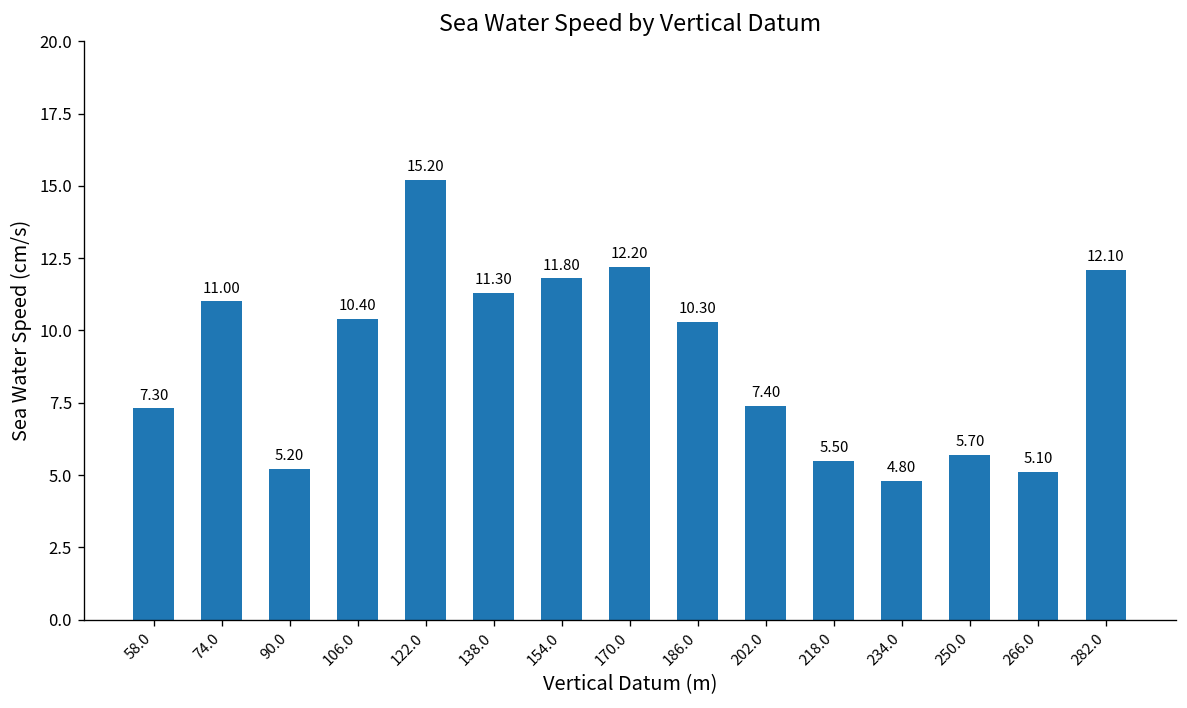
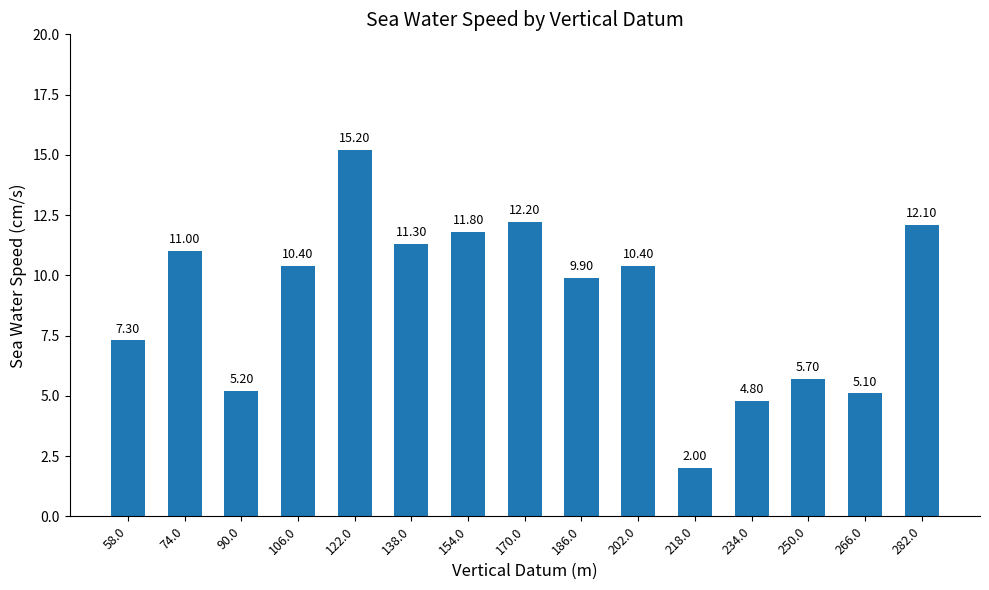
186.0: 10.30 -> 9.90
202.0: 7.40 -> 10.40
218.0: 5.50 -> 2.00
